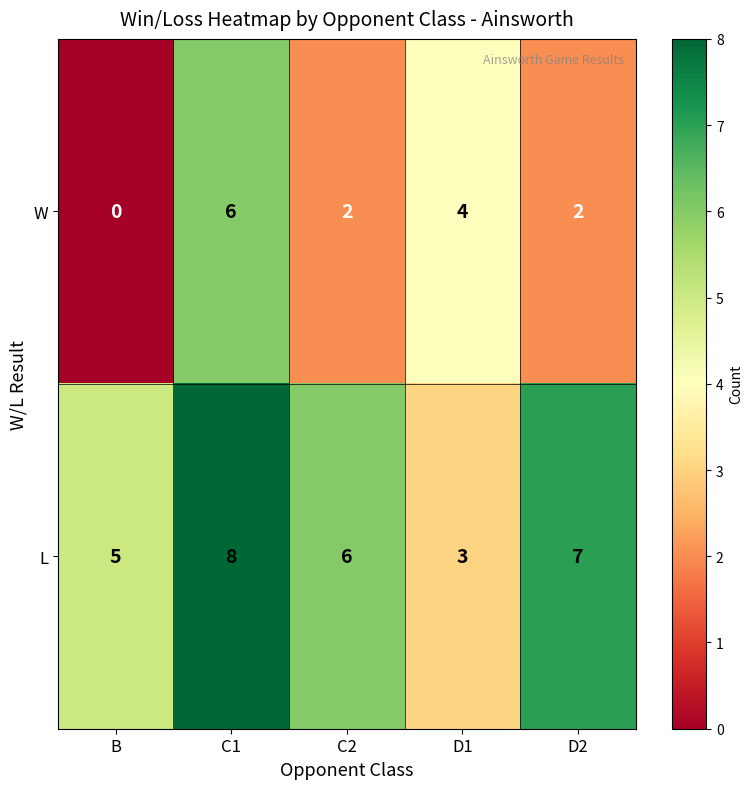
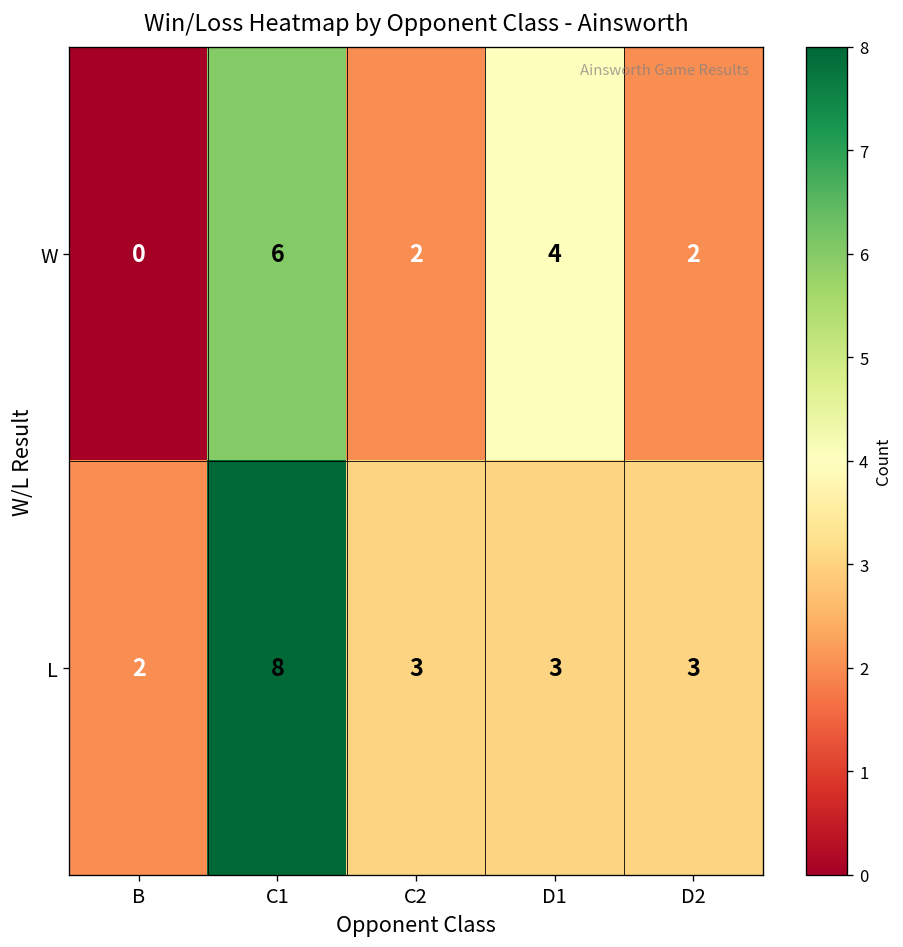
L, B: 5 -> 2
L, C2: 6 -> 3
L, D2: 7 -> 3
